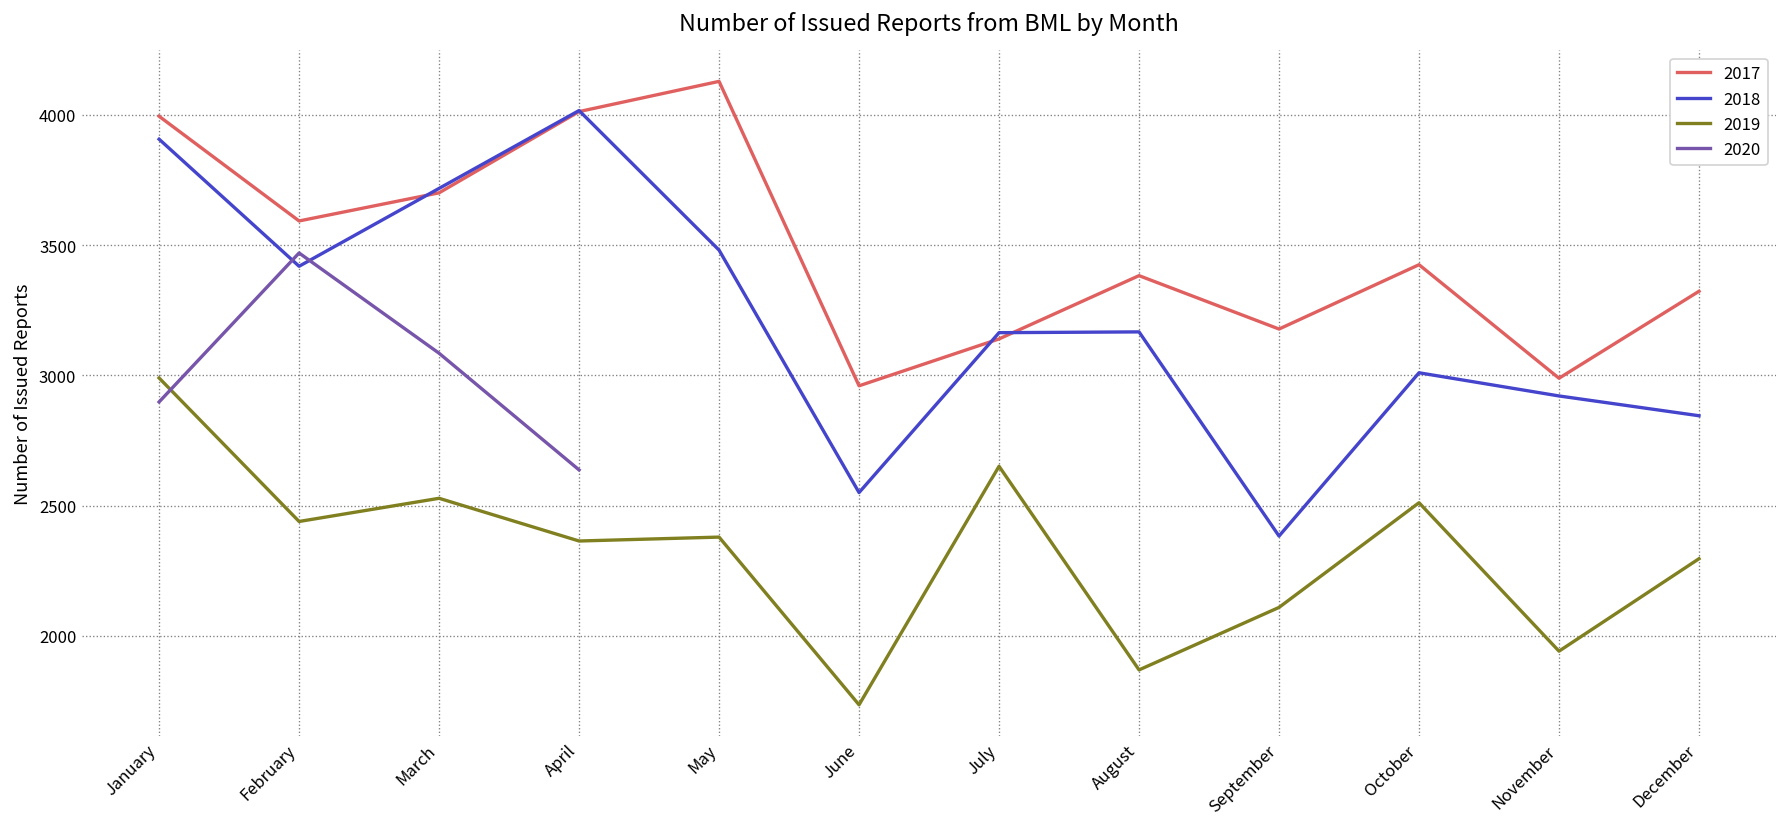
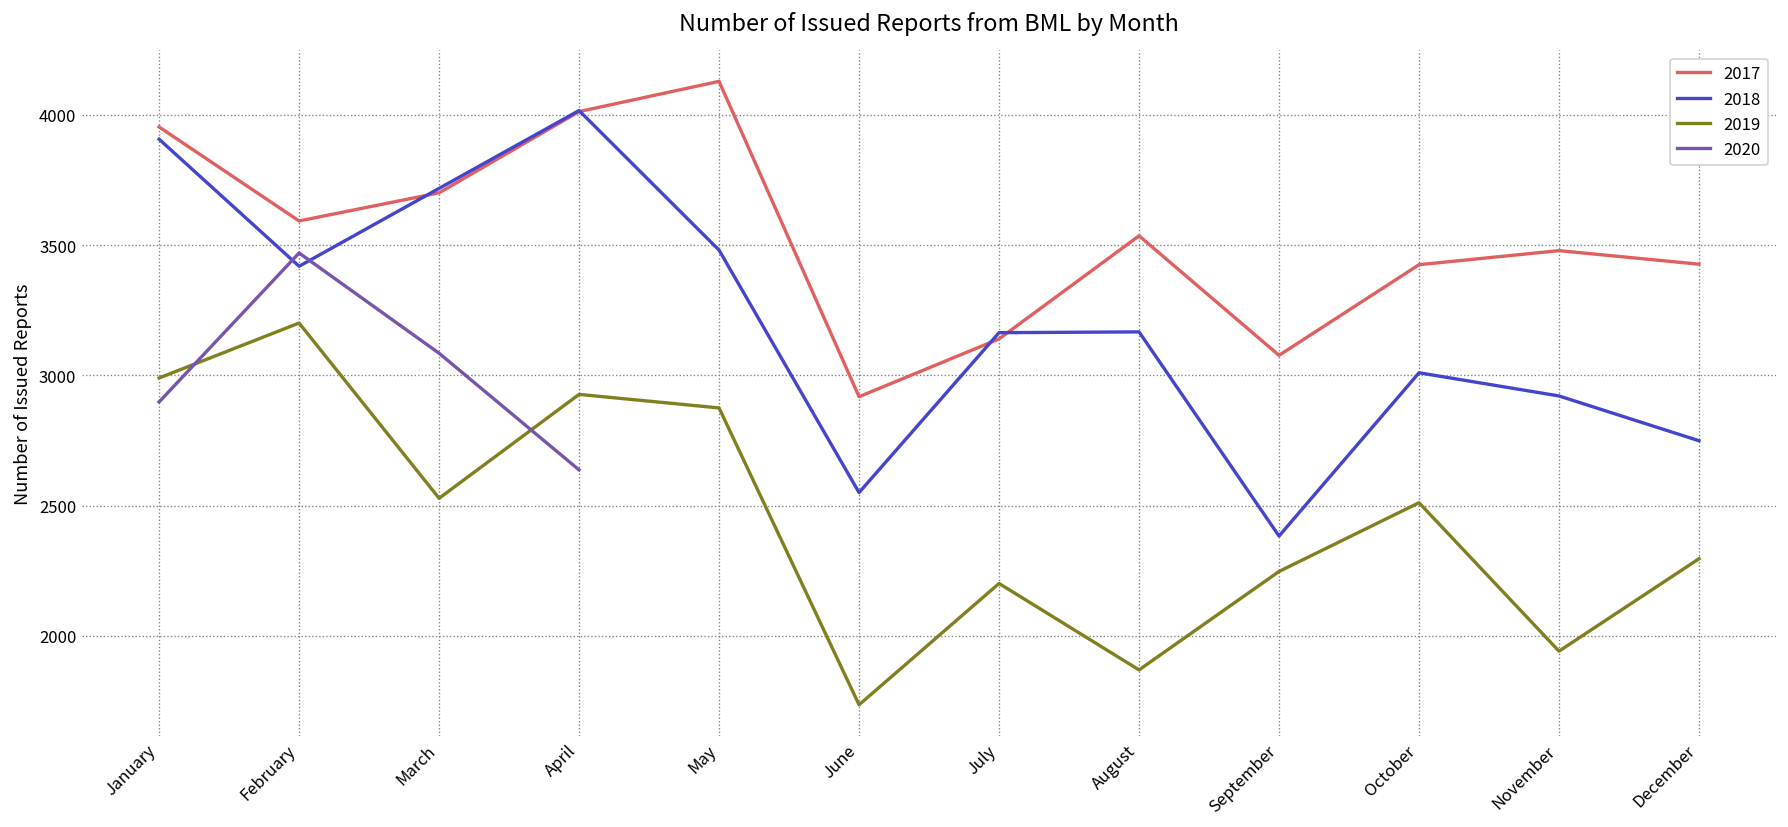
2017, January: 4000 -> 3950
2019, February: 2440 -> 3200
2019, April: 2360 -> 2930
2019, May: 2380 -> 2880
2017, June: 2960 -> 2920
2019, July: 2650 -> 2200
2017, August: 3380 -> 3540
2017, September: 3180 -> 3080
2019, September: 2110 -> 2250
2017, November: 2990 -> 3480
2017, December: 3320 -> 3430
2018, December: 2850 -> 2750
